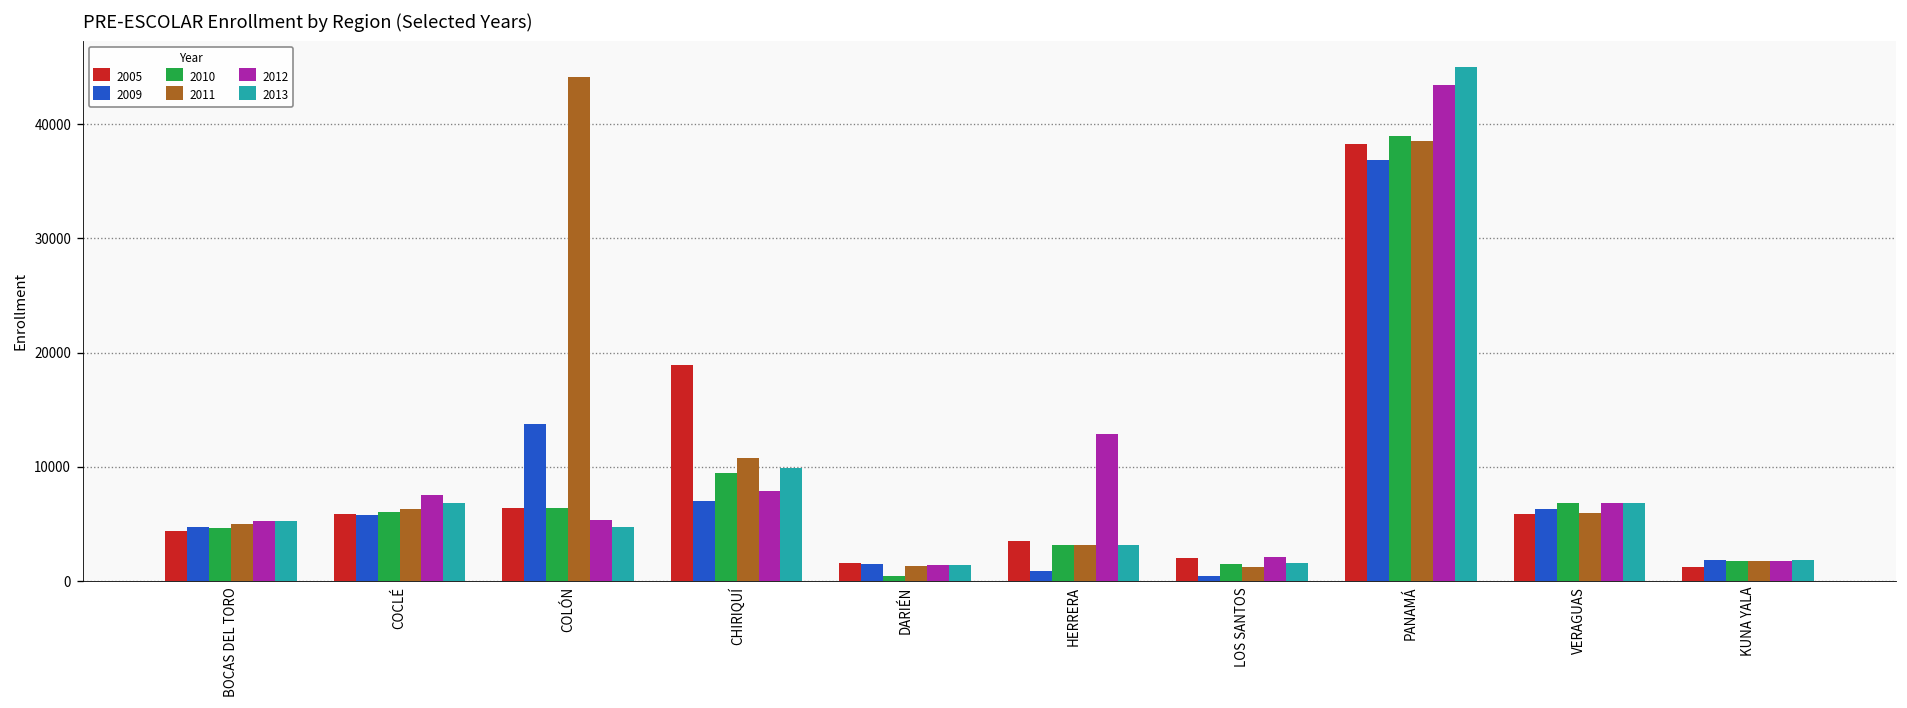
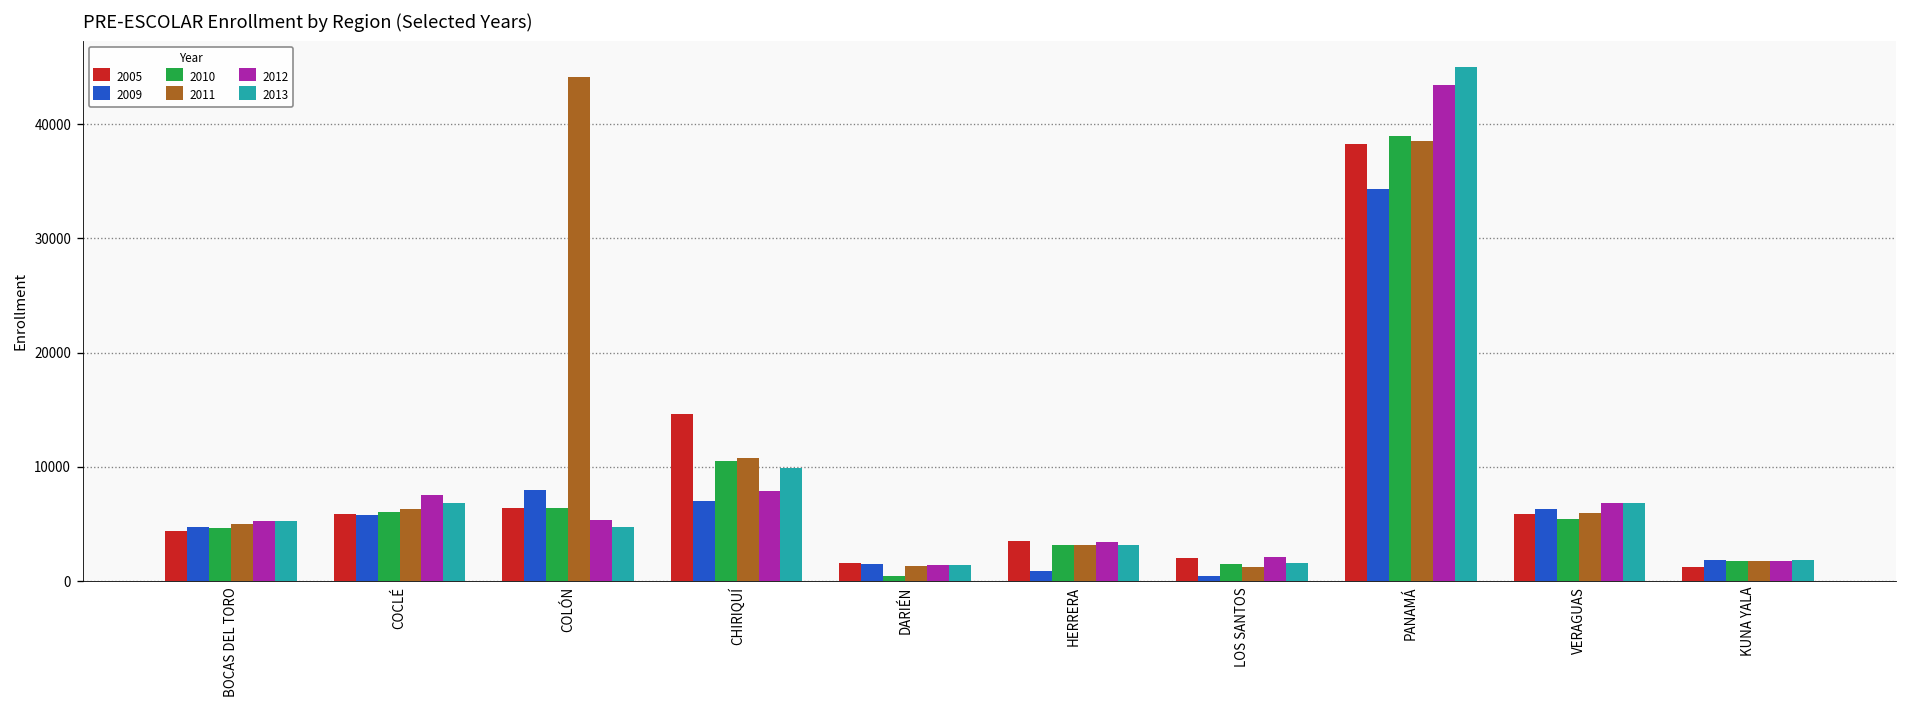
2009, COLÓN: 14000 -> 8000
2005, CHIRIQUÍ: 19000 -> 15000
2010, CHIRIQUÍ: 9000 -> 11000
2012, HERRERA: 13000 -> 3000
2009, PANAMÁ: 37000 -> 34000
2010, VERAGUAS: 7000 -> 5000
